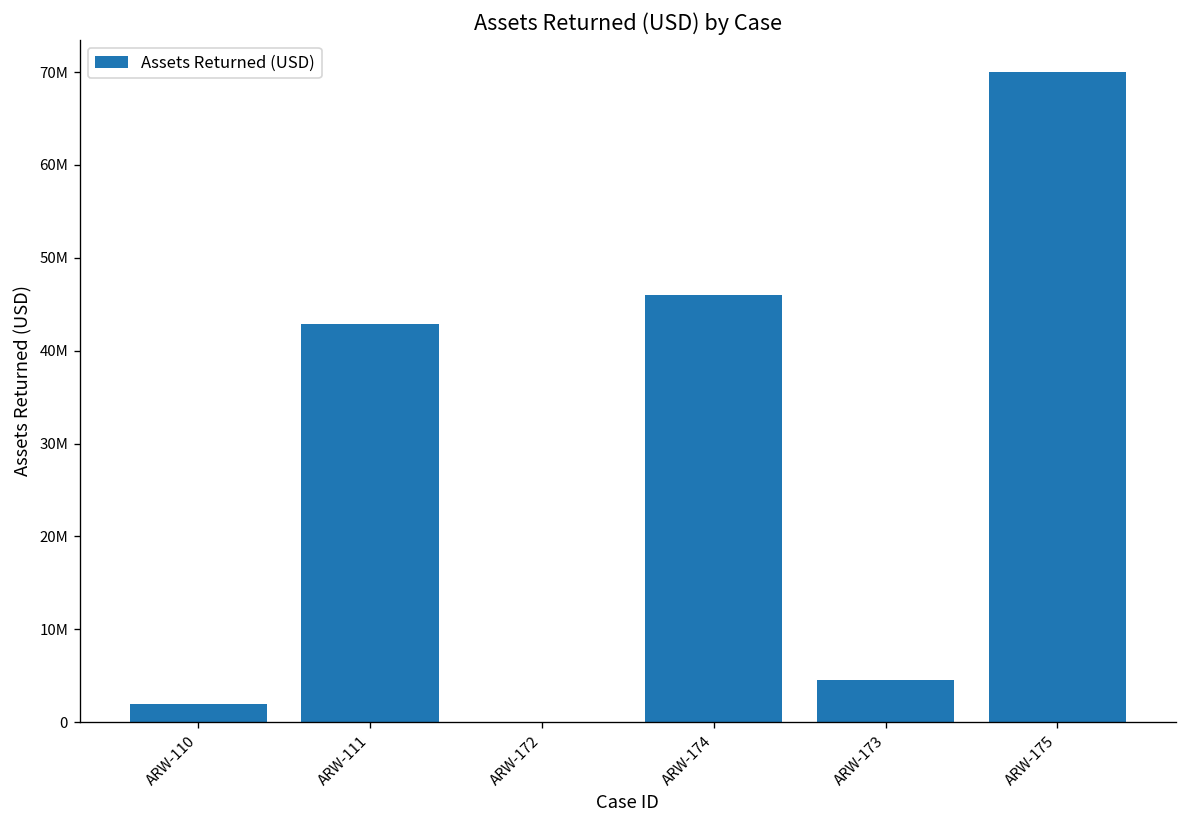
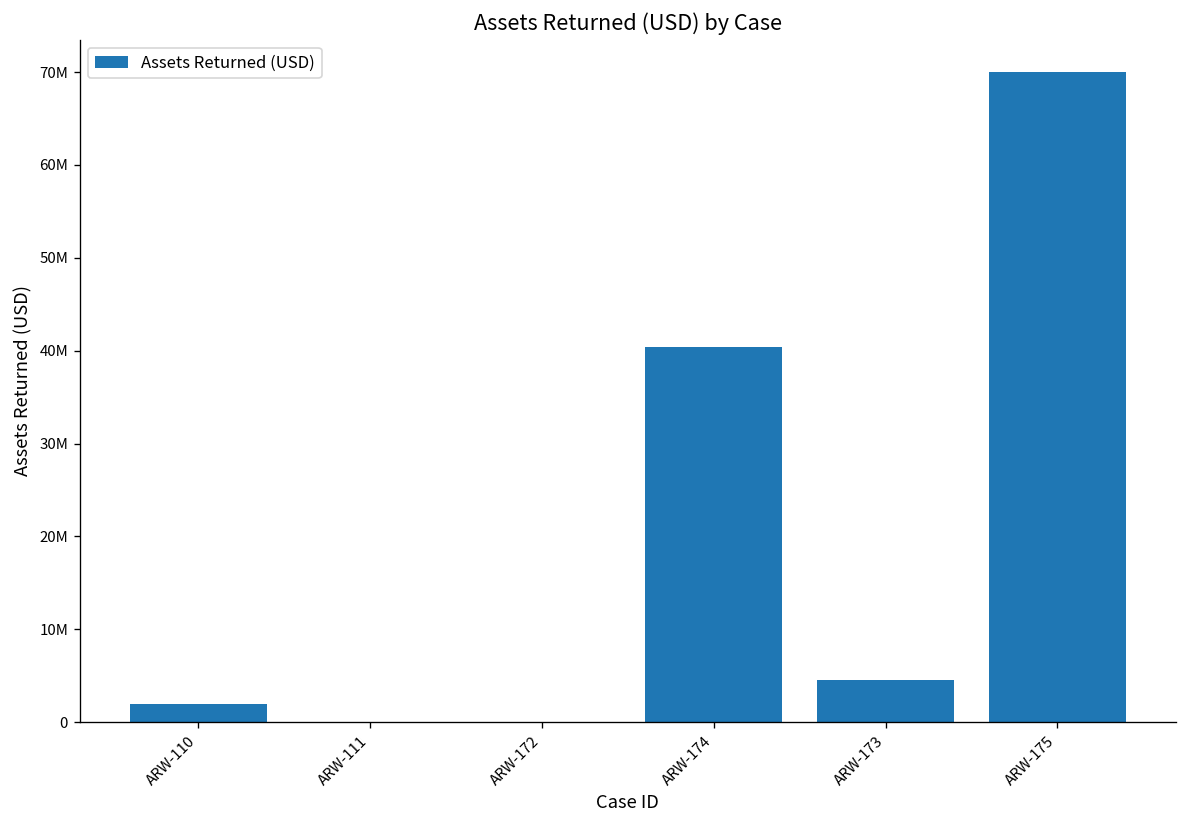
ARW-111: 43000000 -> 0
ARW-174: 46000000 -> 40000000
